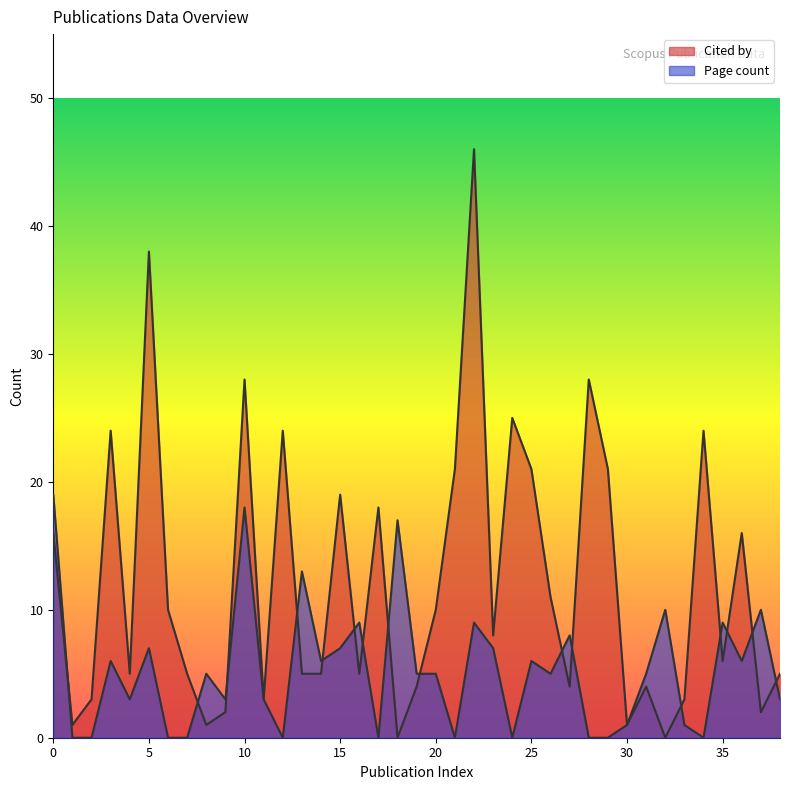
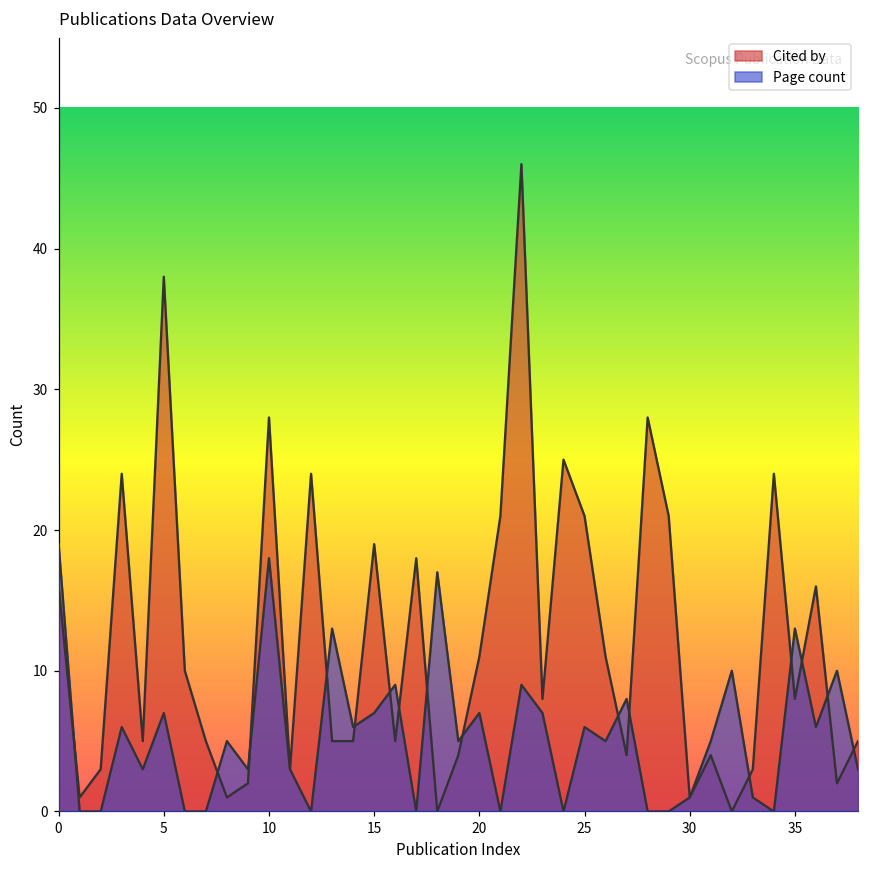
Cited by, 20: 10 -> 11
Page count, 20: 5 -> 7
Cited by, 35: 6 -> 8
Page count, 35: 9 -> 13
